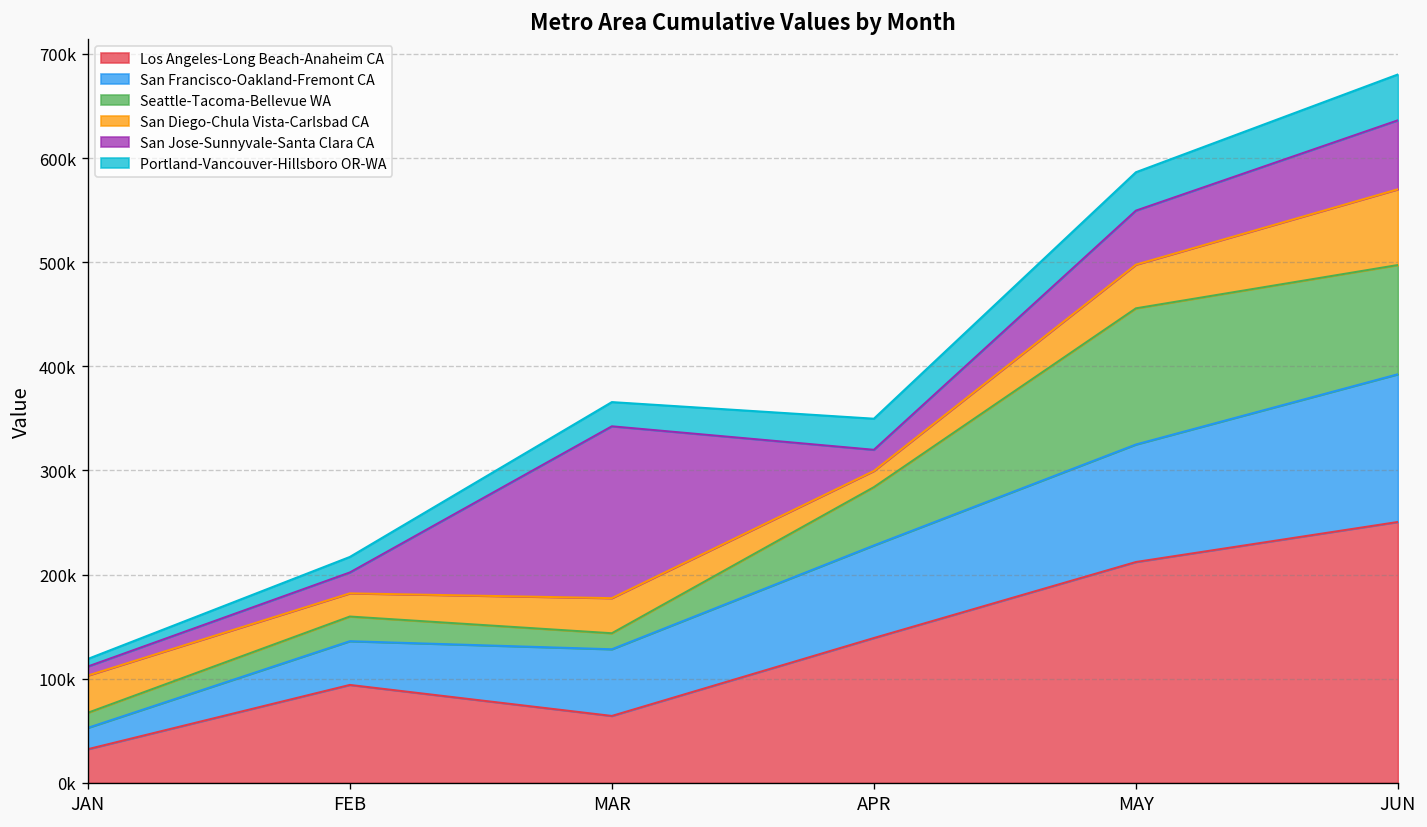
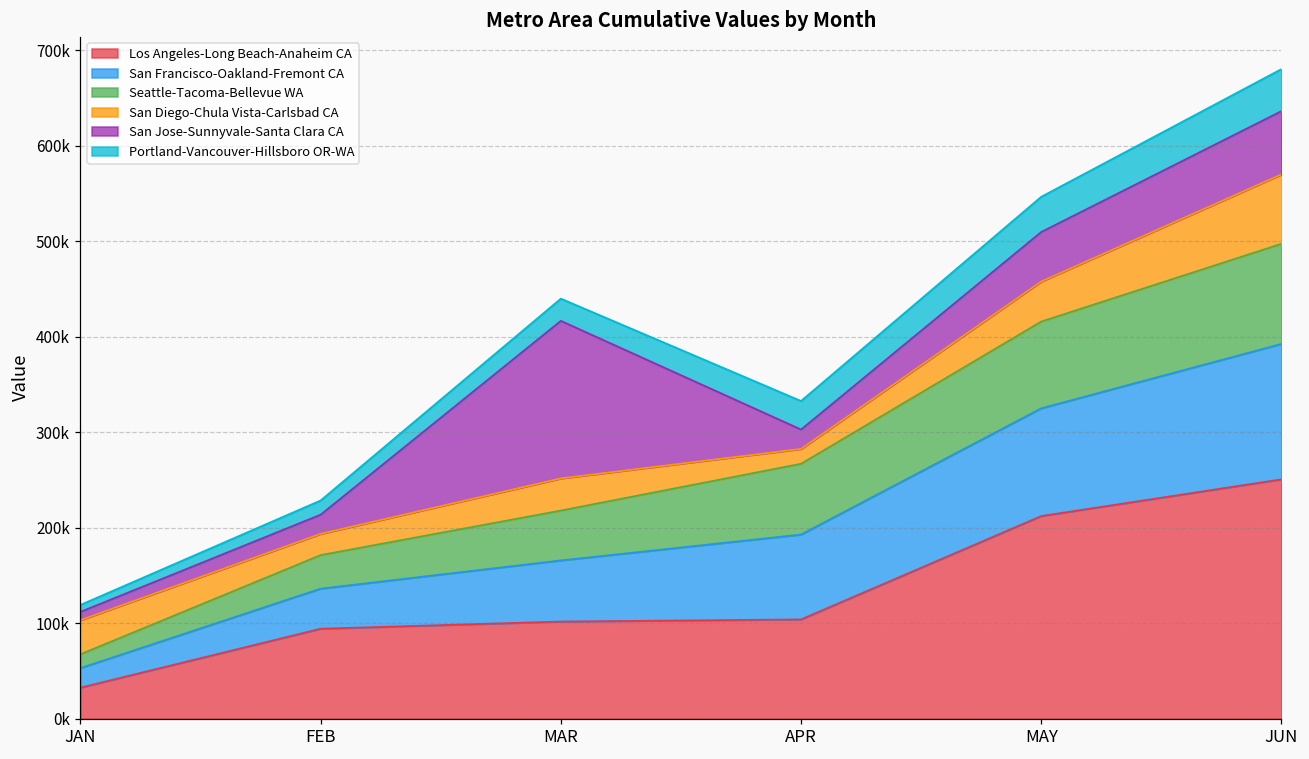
Seattle-Tacoma-Bellevue WA, FEB: 20000 -> 40000
Los Angeles-Long Beach-Anaheim CA, MAR: 60000 -> 100000
Seattle-Tacoma-Bellevue WA, MAR: 20000 -> 50000
Los Angeles-Long Beach-Anaheim CA, APR: 140000 -> 100000
Seattle-Tacoma-Bellevue WA, APR: 60000 -> 70000
Seattle-Tacoma-Bellevue WA, MAY: 130000 -> 90000
